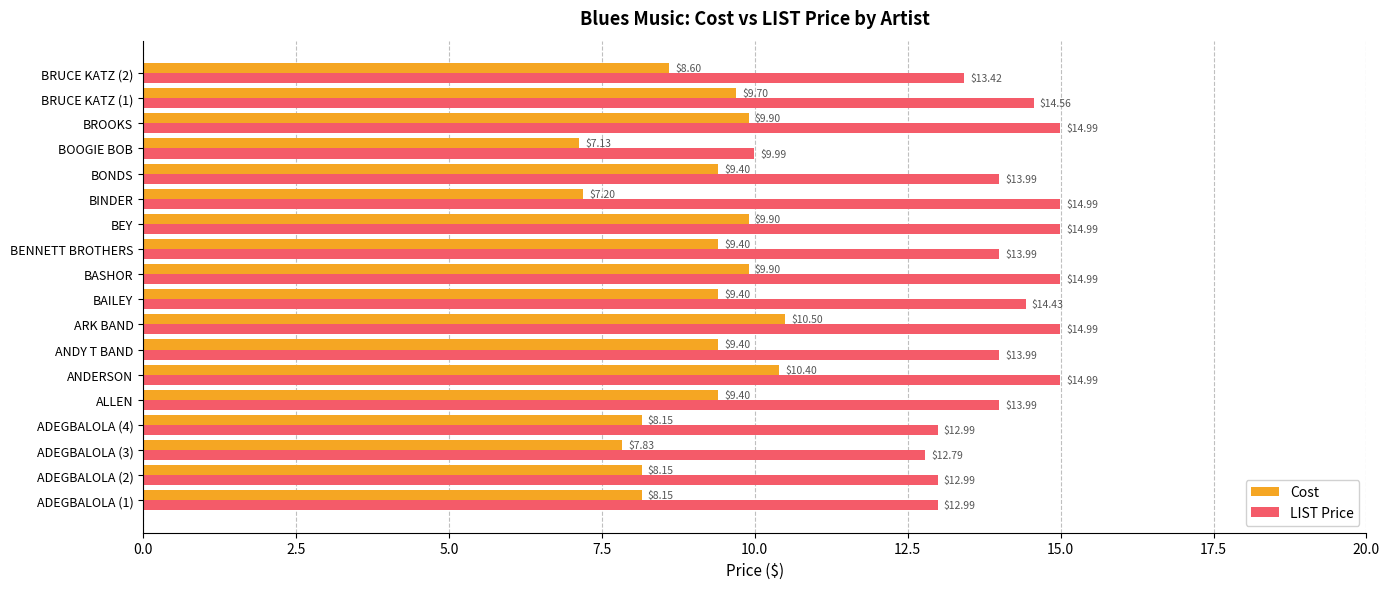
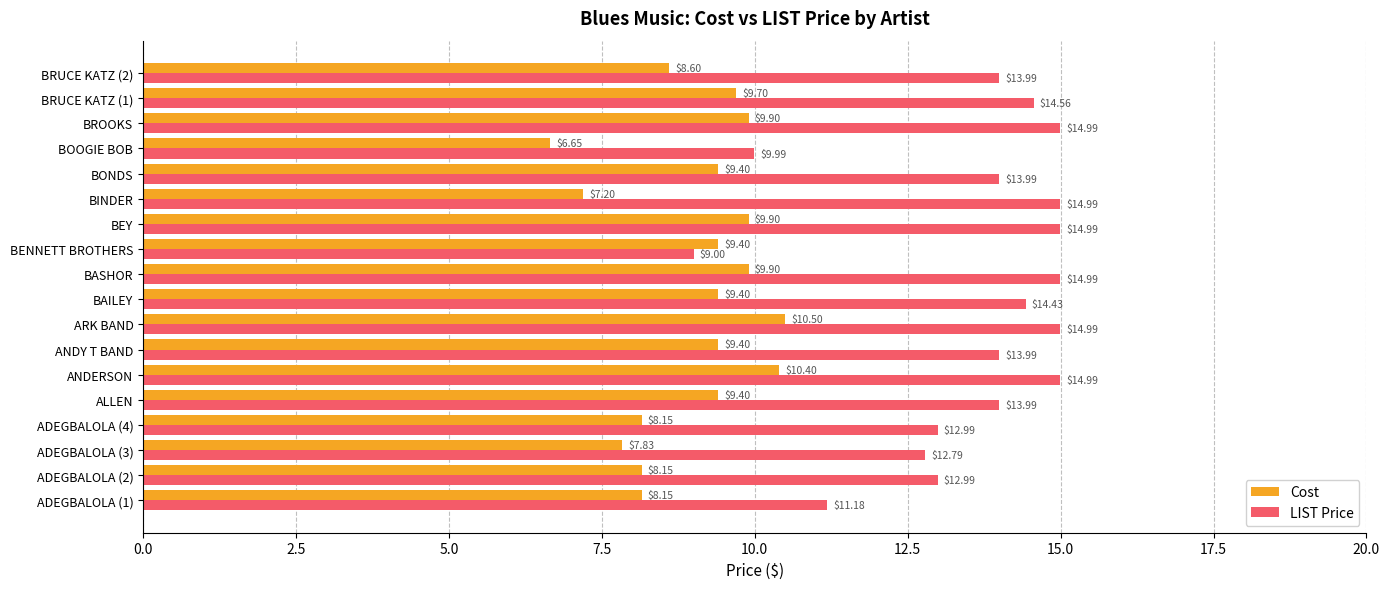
LIST Price, BRUCE KATZ (2): $13.42 -> $13.99
Cost, BOOGIE BOB: $7.13 -> $6.65
LIST Price, BENNETT BROTHERS: $13.99 -> $9.00
LIST Price, ADEGBALOLA (1): $12.99 -> $11.18
